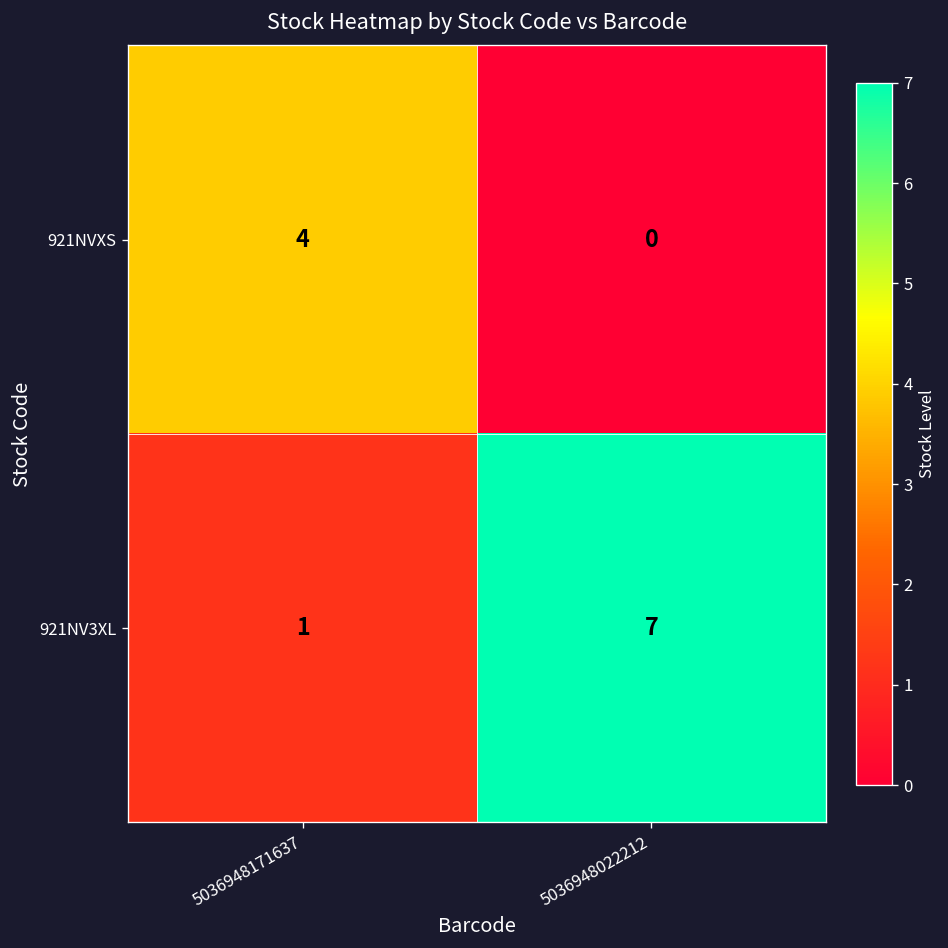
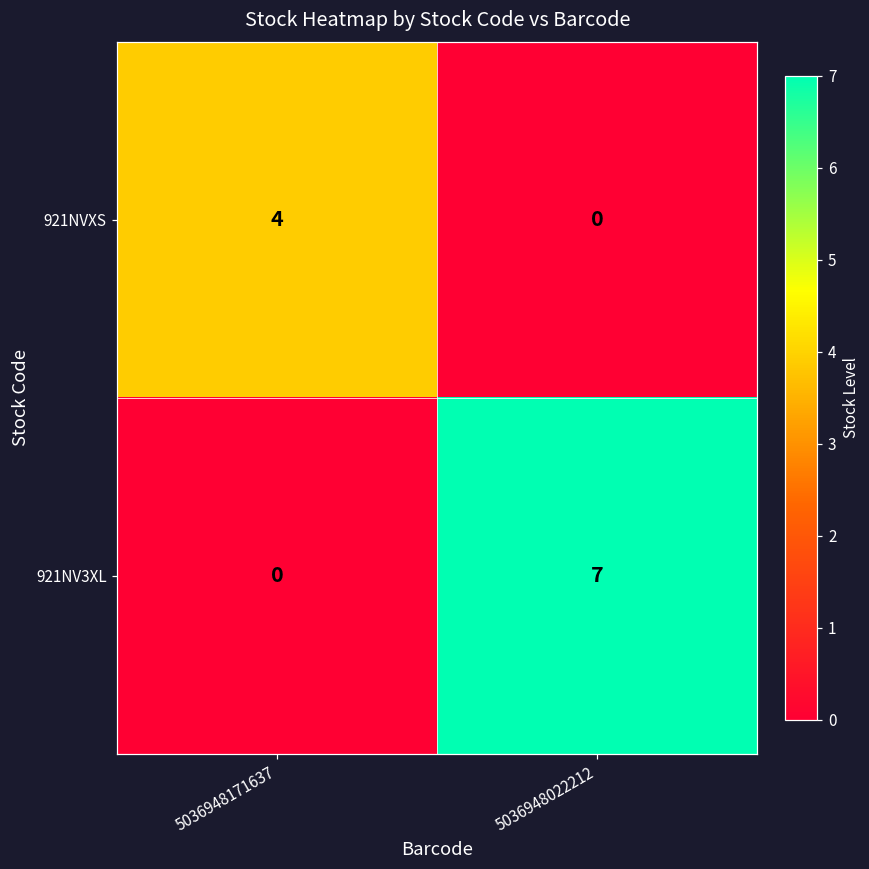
921NV3XL, 5036948171637: 1 -> 0
